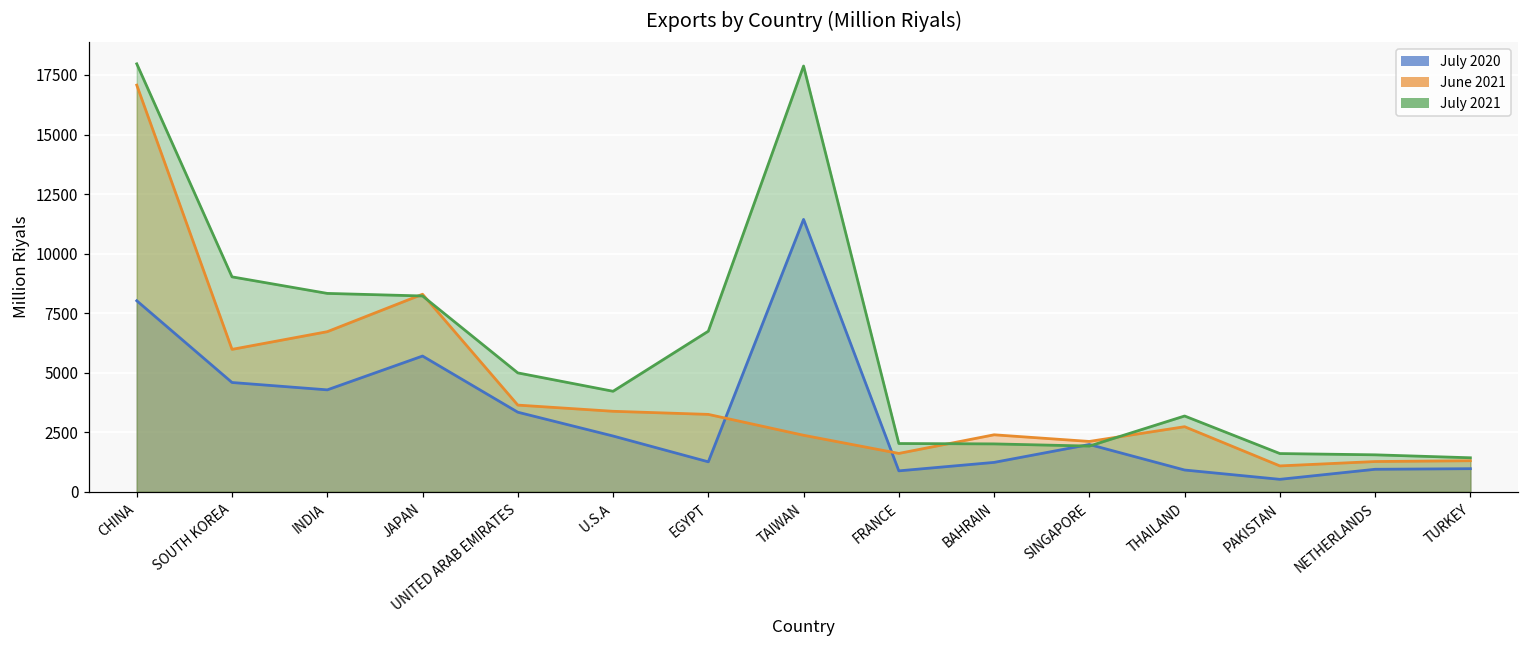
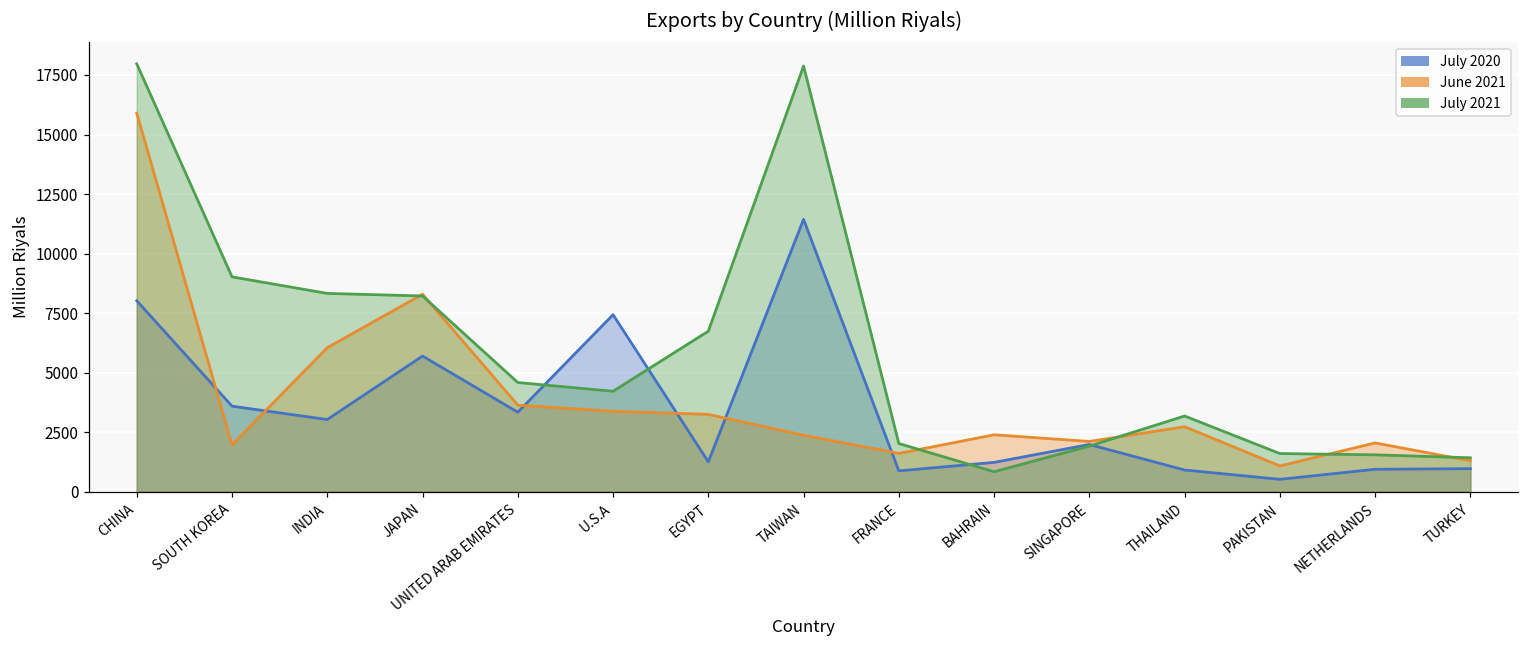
June 2021, CHINA: 17100 -> 15900
July 2020, SOUTH KOREA: 4600 -> 3600
June 2021, SOUTH KOREA: 6000 -> 2000
July 2020, INDIA: 4300 -> 3000
June 2021, INDIA: 6700 -> 6100
July 2021, UNITED ARAB EMIRATES: 5000 -> 4600
July 2020, U.S.A: 2300 -> 7400
July 2021, BAHRAIN: 2000 -> 800
June 2021, NETHERLANDS: 1300 -> 2100
